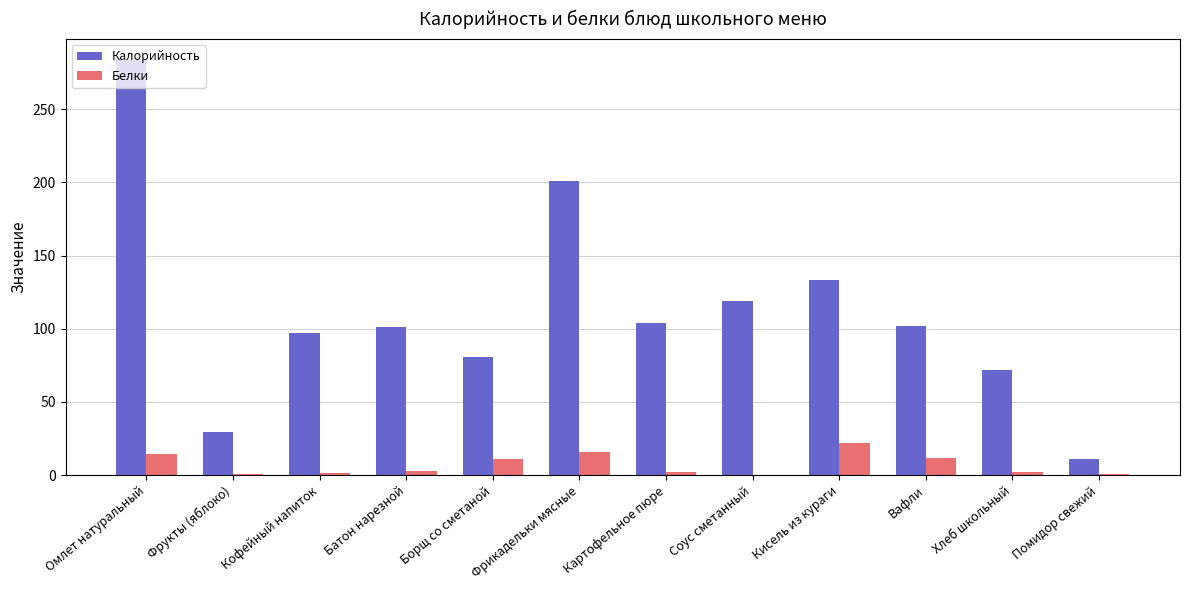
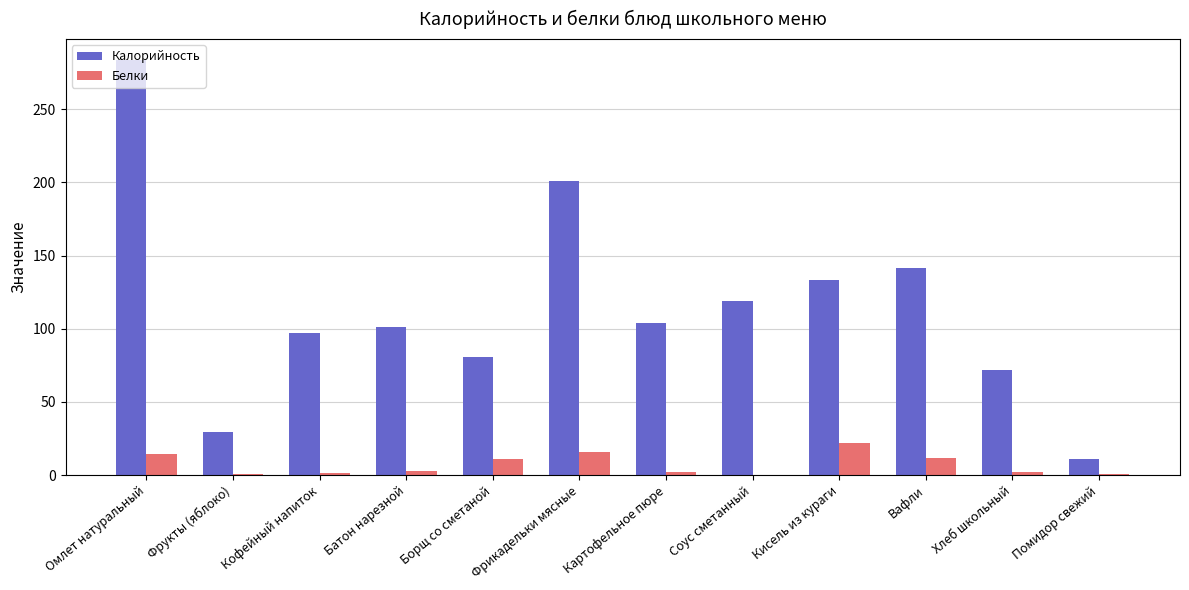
Калорийность, Вафли: 102 -> 142
